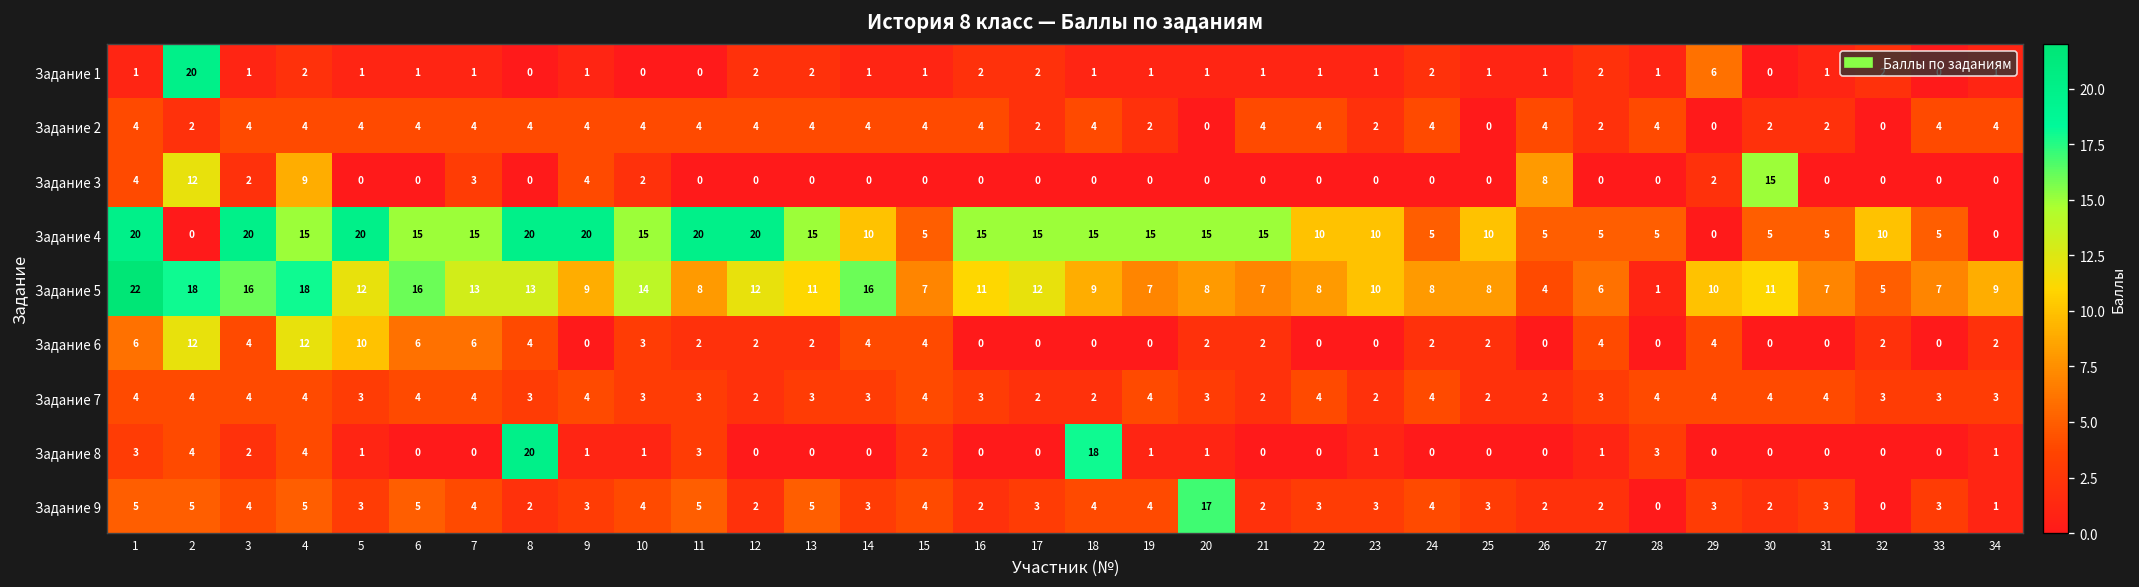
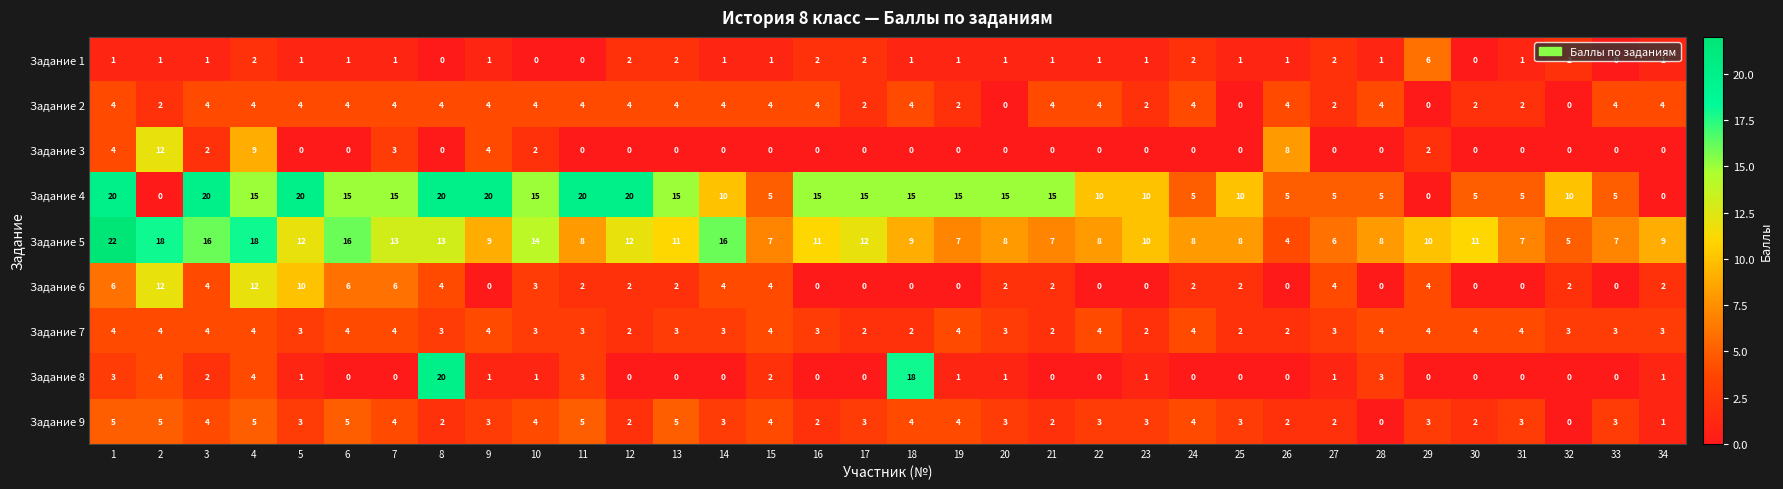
Задание 1, 2: 20 -> 1
Задание 3, 30: 15 -> 0
Задание 5, 28: 1 -> 8
Задание 9, 20: 17 -> 3
